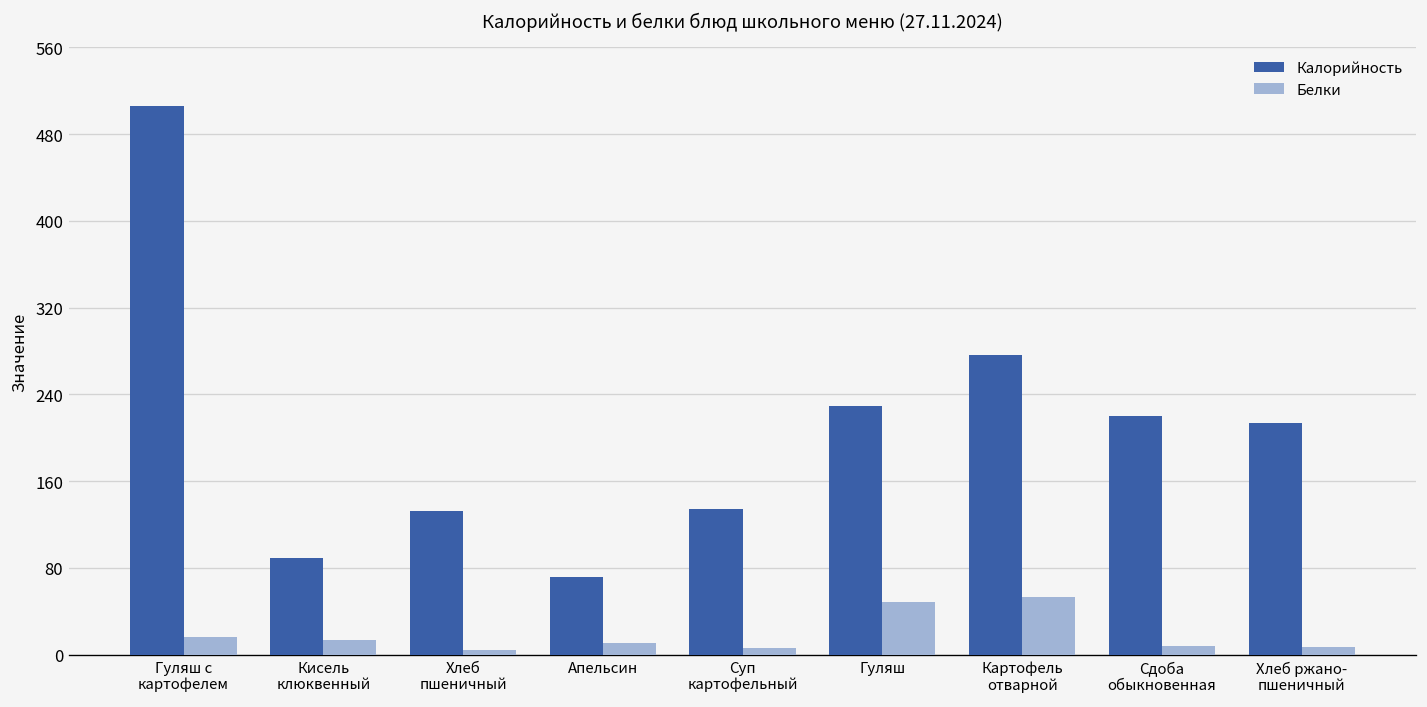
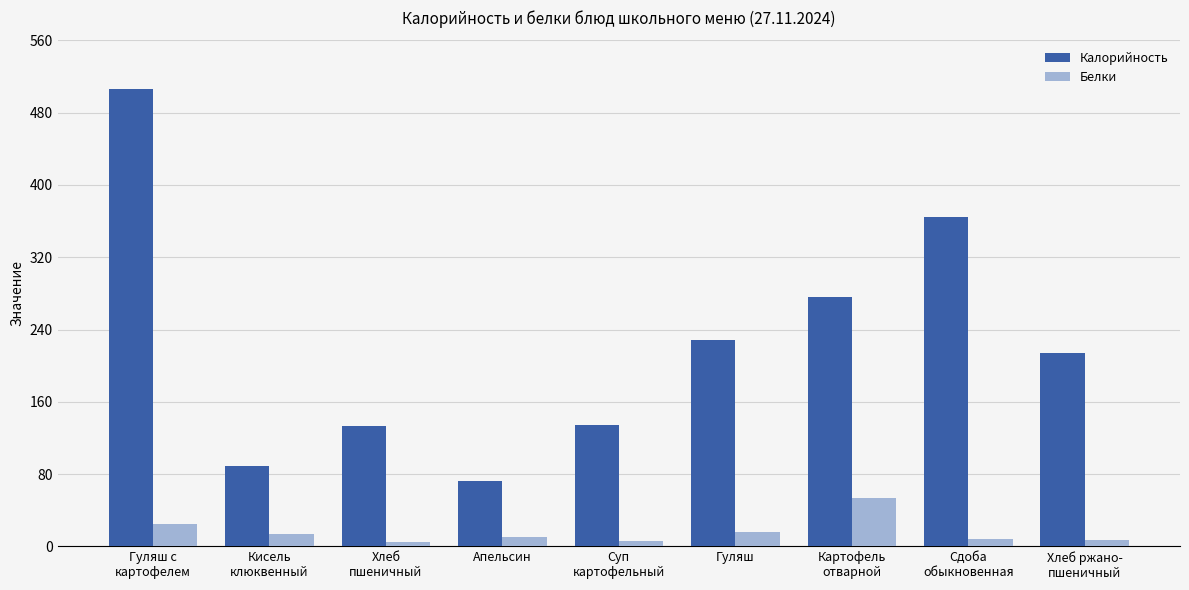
Белки, Гуляш с картофелем: 20 -> 30
Белки, Гуляш: 50 -> 20
Калорийность, Сдоба обыкновенная: 220 -> 370
